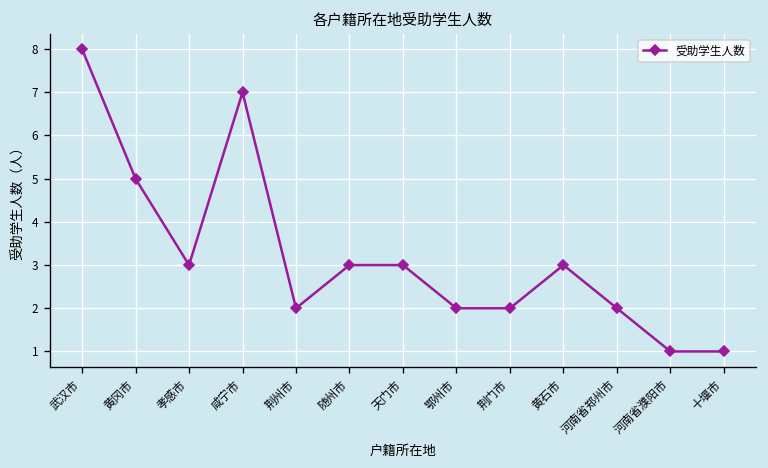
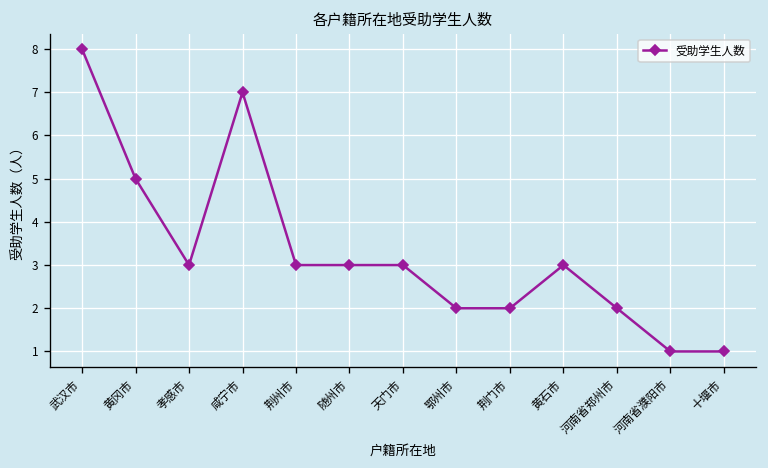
荆州市: 2 -> 3
